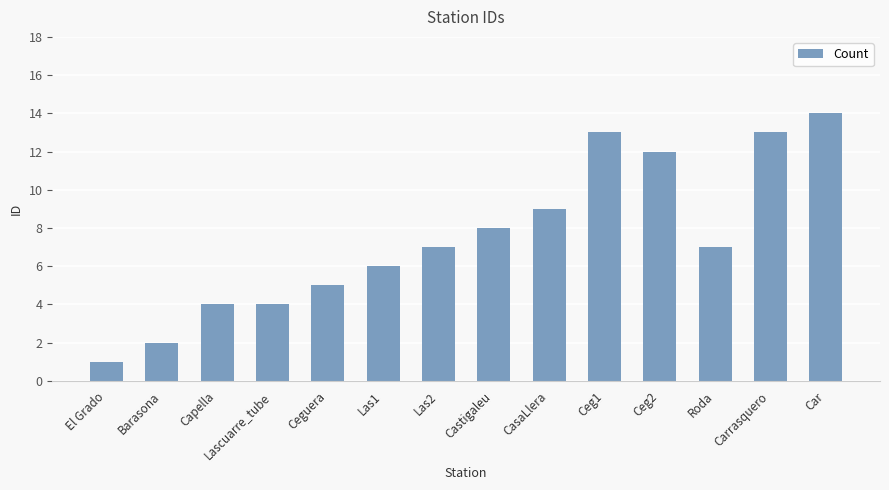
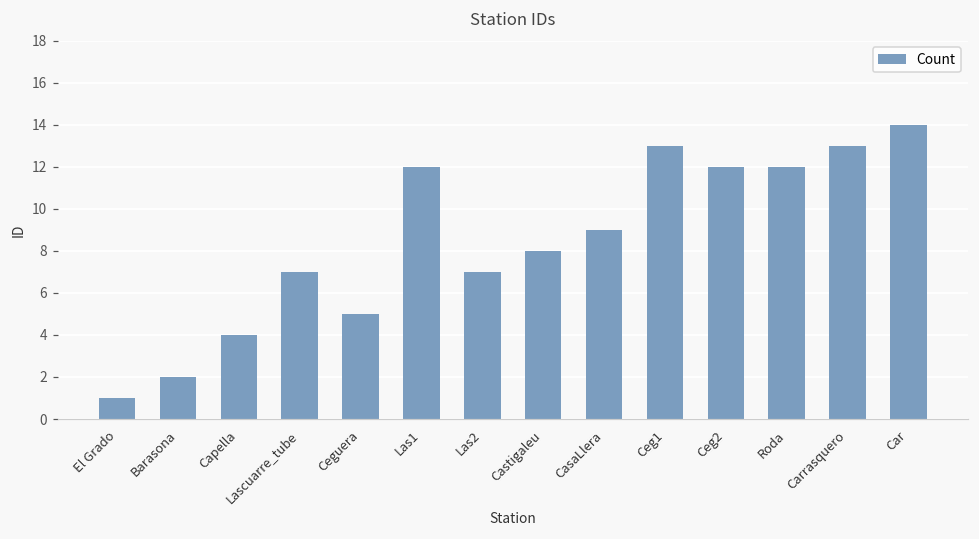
Lascuarre_tube: 4 -> 7
Las1: 6 -> 12
Roda: 7 -> 12
